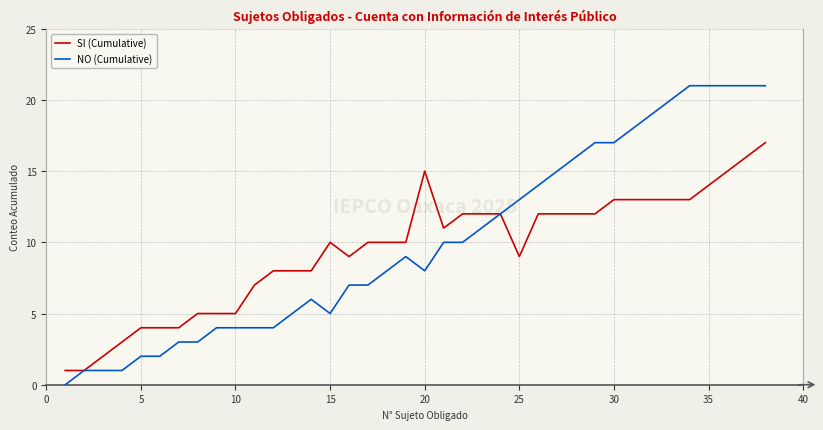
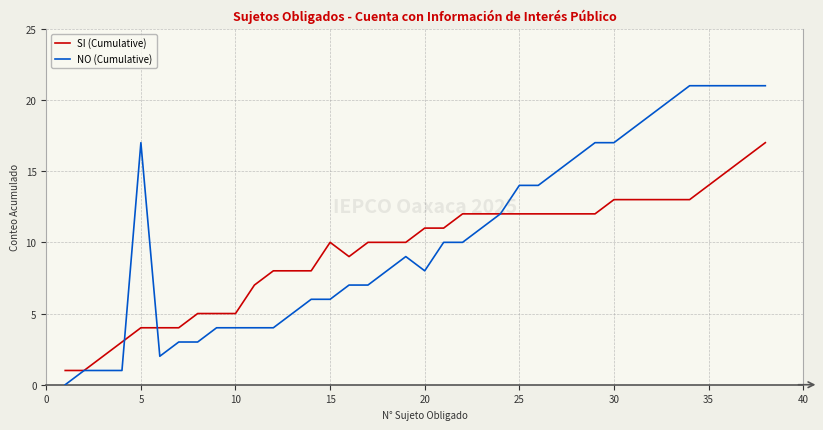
NO (Cumulative), 5: 2 -> 17
NO (Cumulative), 15: 5 -> 6
SI (Cumulative), 20: 15 -> 11
SI (Cumulative), 25: 9 -> 12
NO (Cumulative), 25: 13 -> 14
